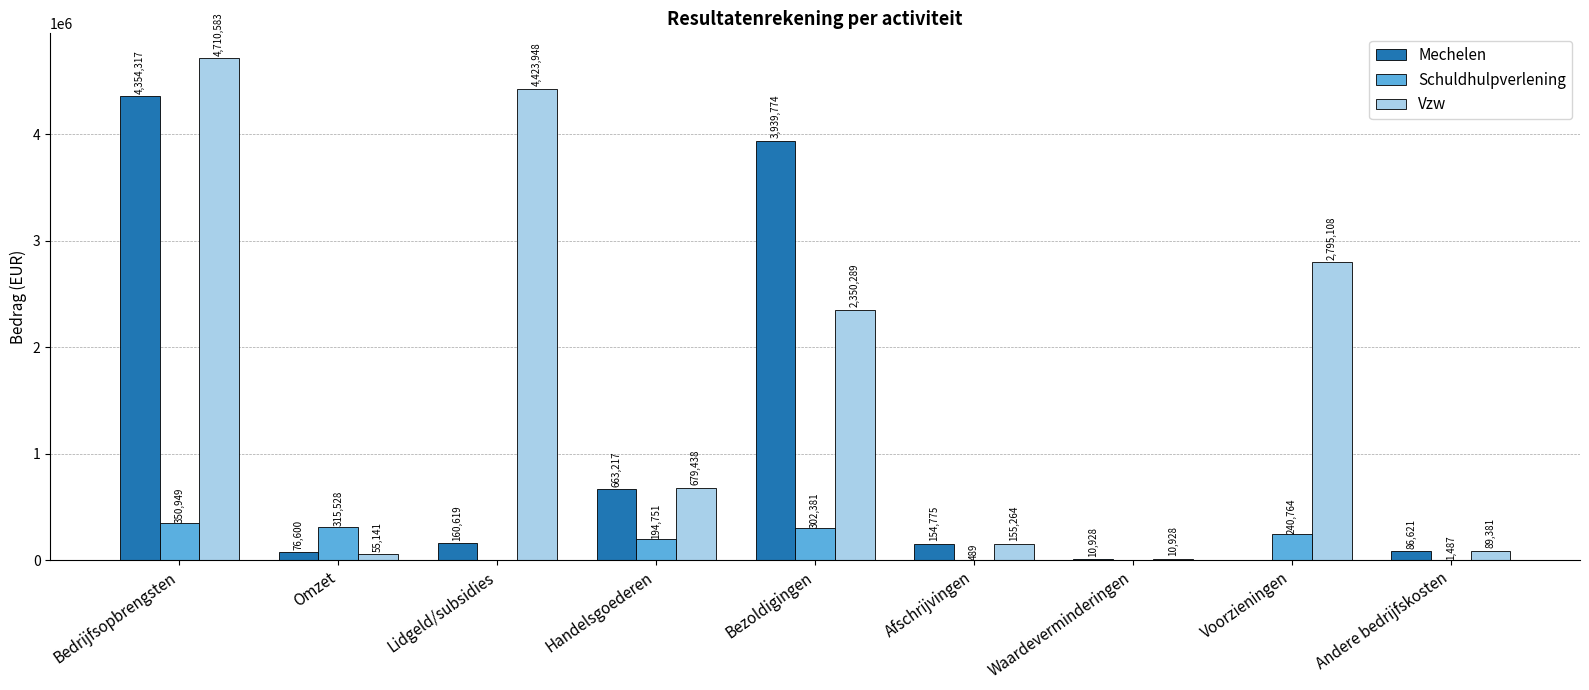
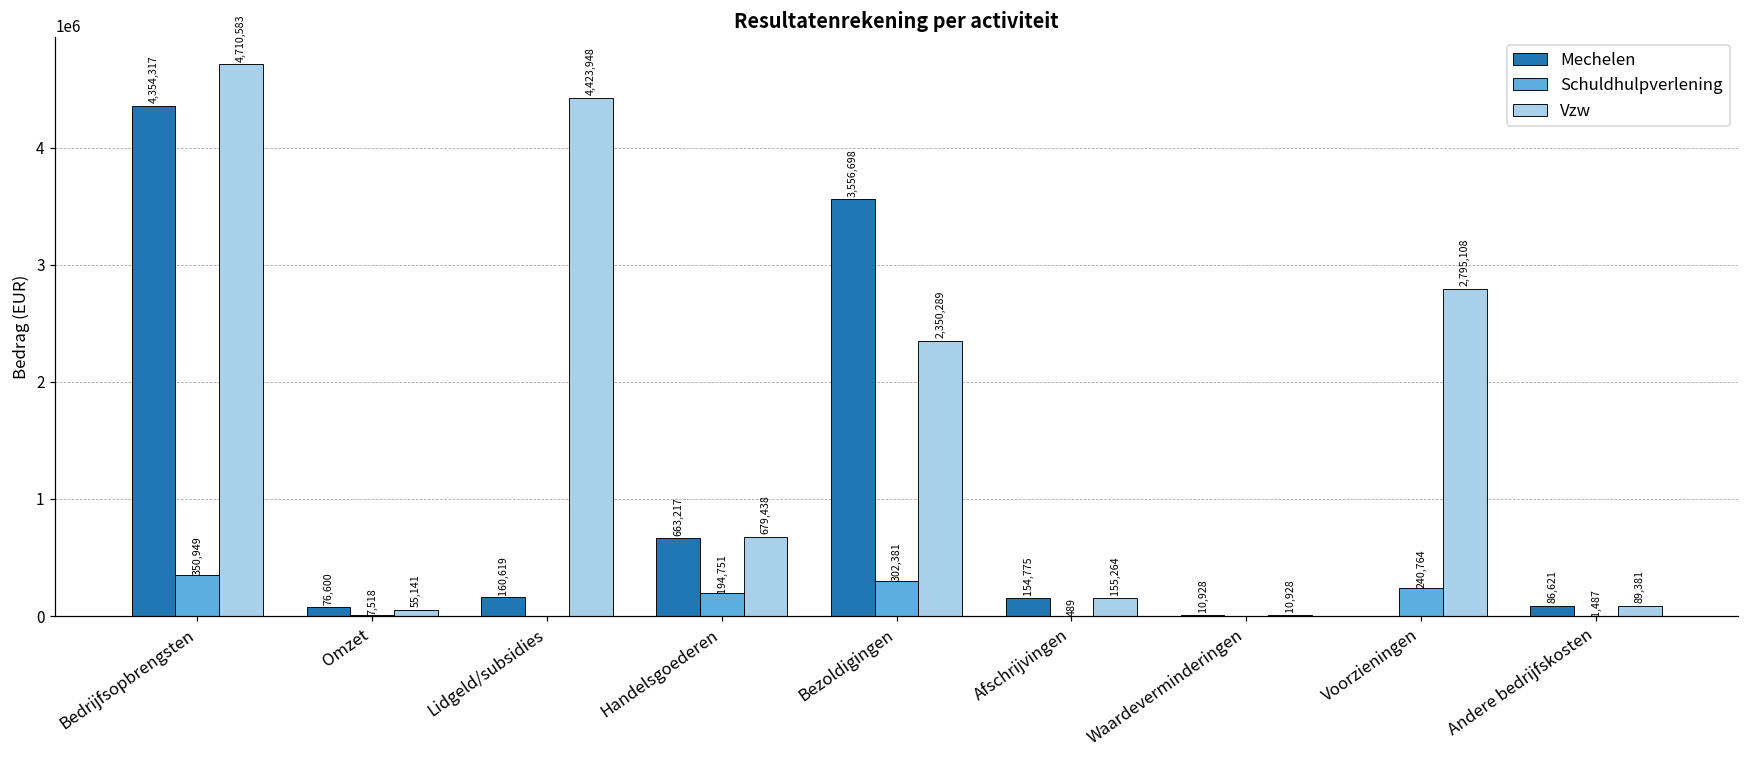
Schuldhulpverlening, Omzet: 315,528 -> 7,518
Mechelen, Bezoldigingen: 3,939,774 -> 3,556,698
